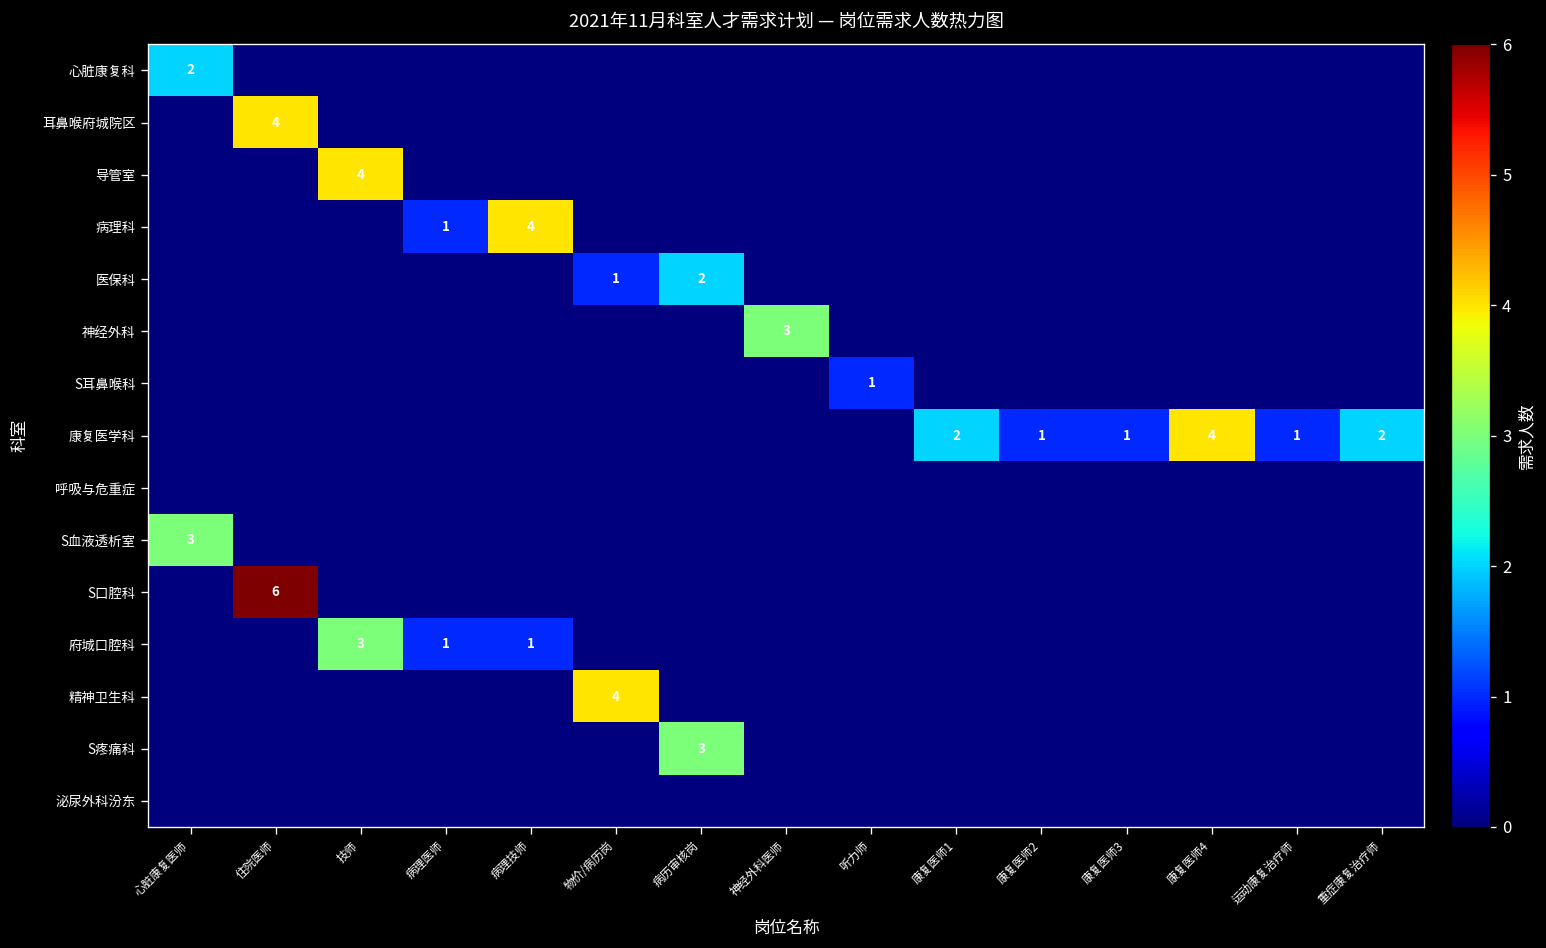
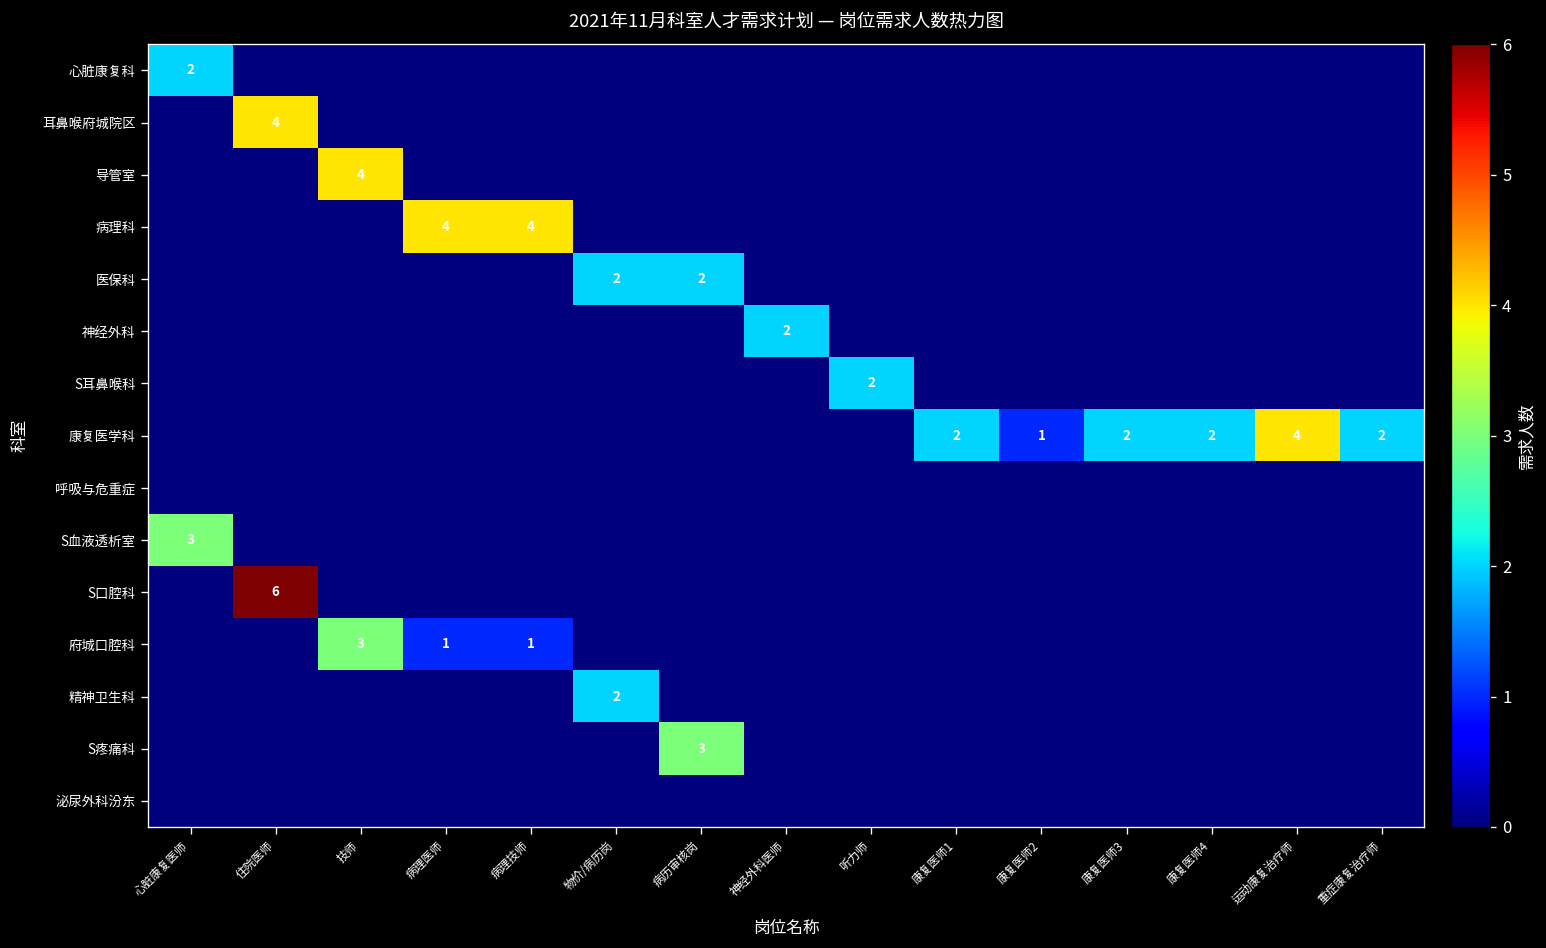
病理科, 病理医师: 1 -> 4
医保科, 物价/病历岗: 1 -> 2
神经外科, 神经外科医师: 3 -> 2
S耳鼻喉科, 听力师: 1 -> 2
康复医学科, 康复医师3: 1 -> 2
康复医学科, 康复医师4: 4 -> 2
康复医学科, 运动康复治疗师: 1 -> 4
精神卫生科, 物价/病历岗: 4 -> 2
